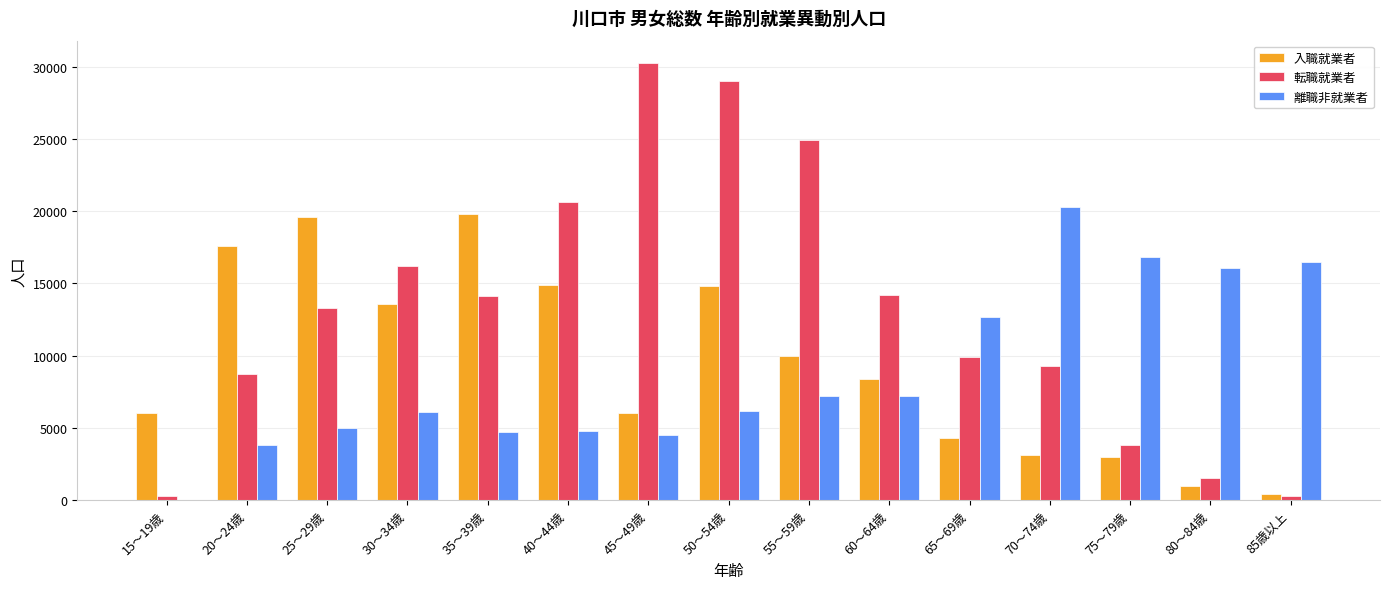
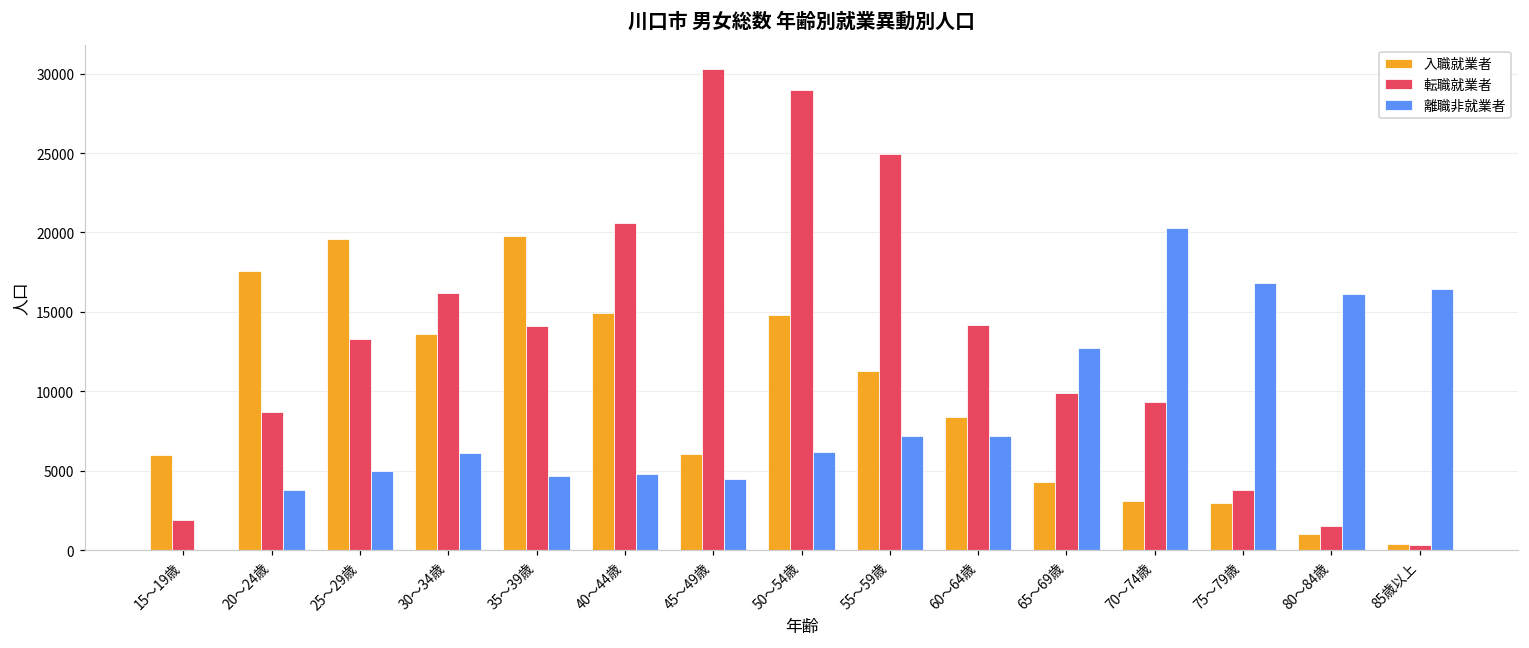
転職就業者, 15～19歳: 300 -> 1900
入職就業者, 55～59歳: 10000 -> 11300
